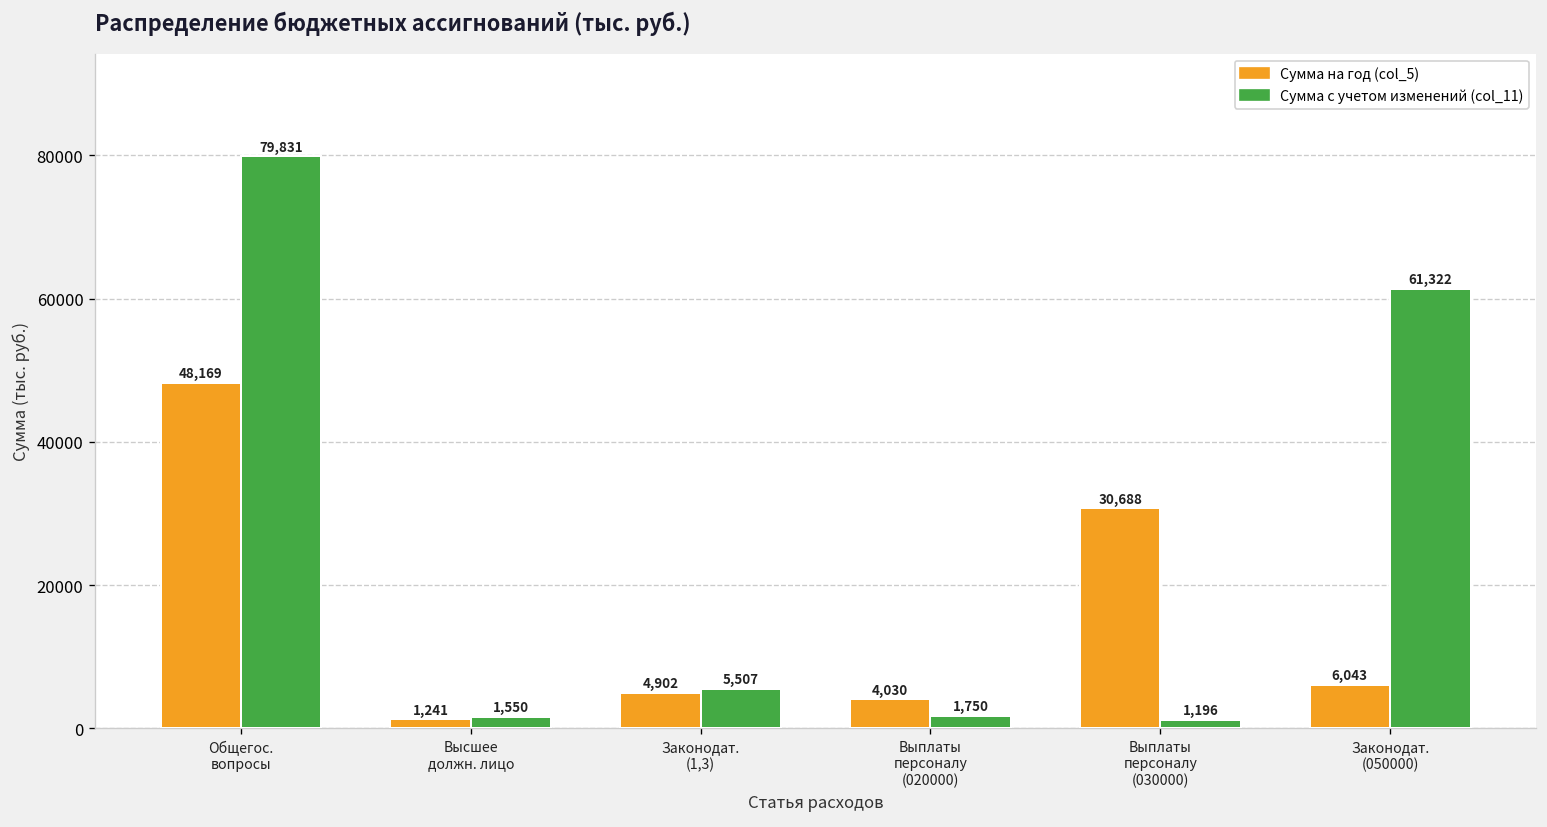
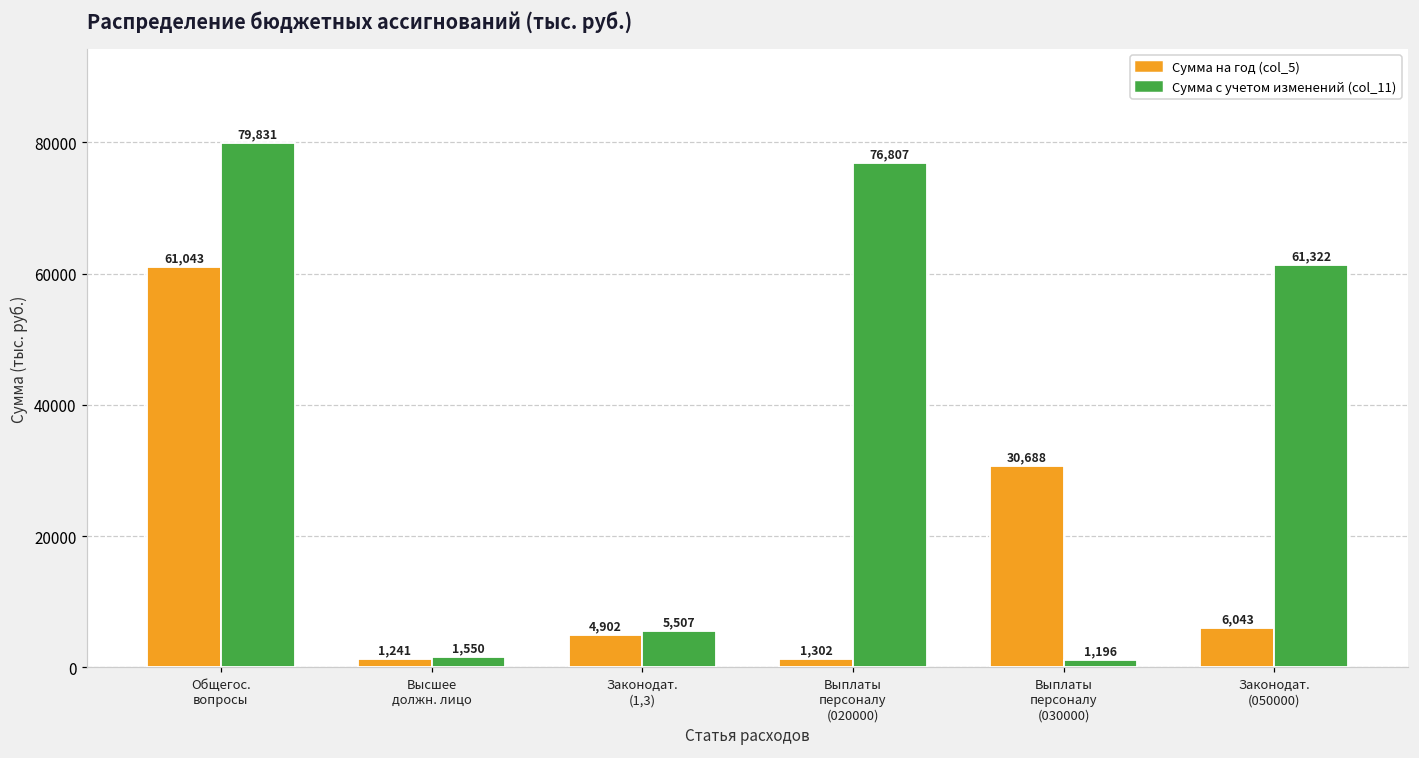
Сумма на год (col_5), Общегос. вопросы: 48,169 -> 61,043
Сумма на год (col_5), Выплаты персоналу (020000): 4,030 -> 1,302
Сумма с учетом изменений (col_11), Выплаты персоналу (020000): 1,750 -> 76,807
